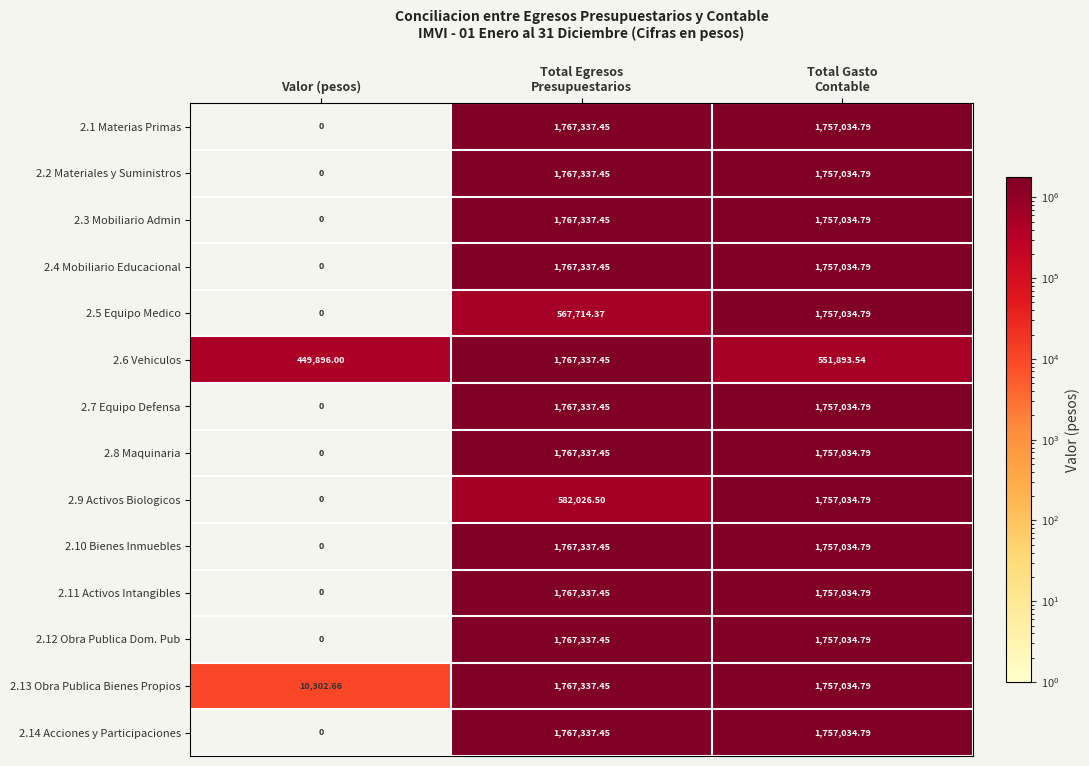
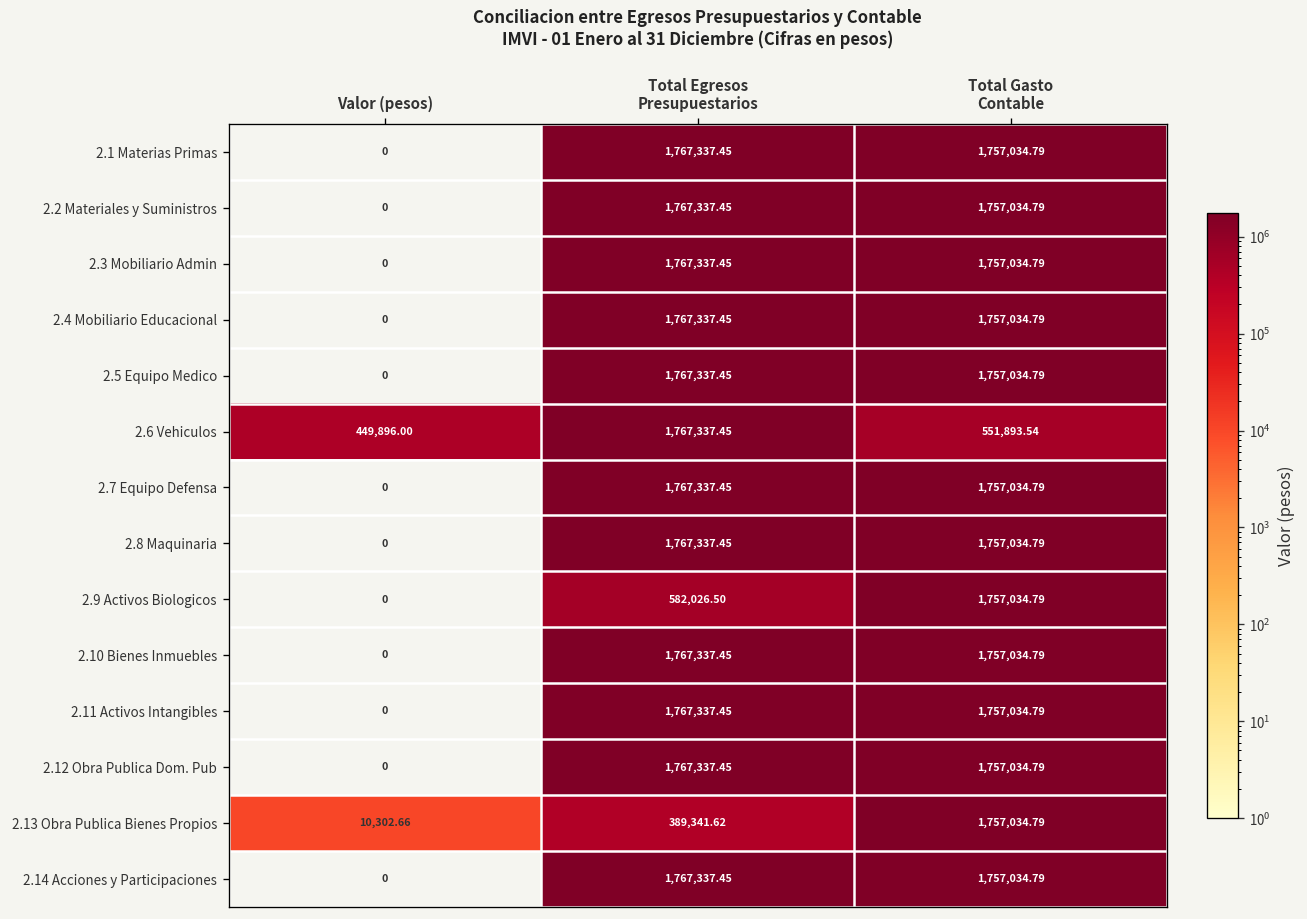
2.5 Equipo Medico, Total Egresos Presupuestarios: 567,714.37 -> 1,767,337.45
2.13 Obra Publica Bienes Propios, Total Egresos Presupuestarios: 1,767,337.45 -> 389,341.62
